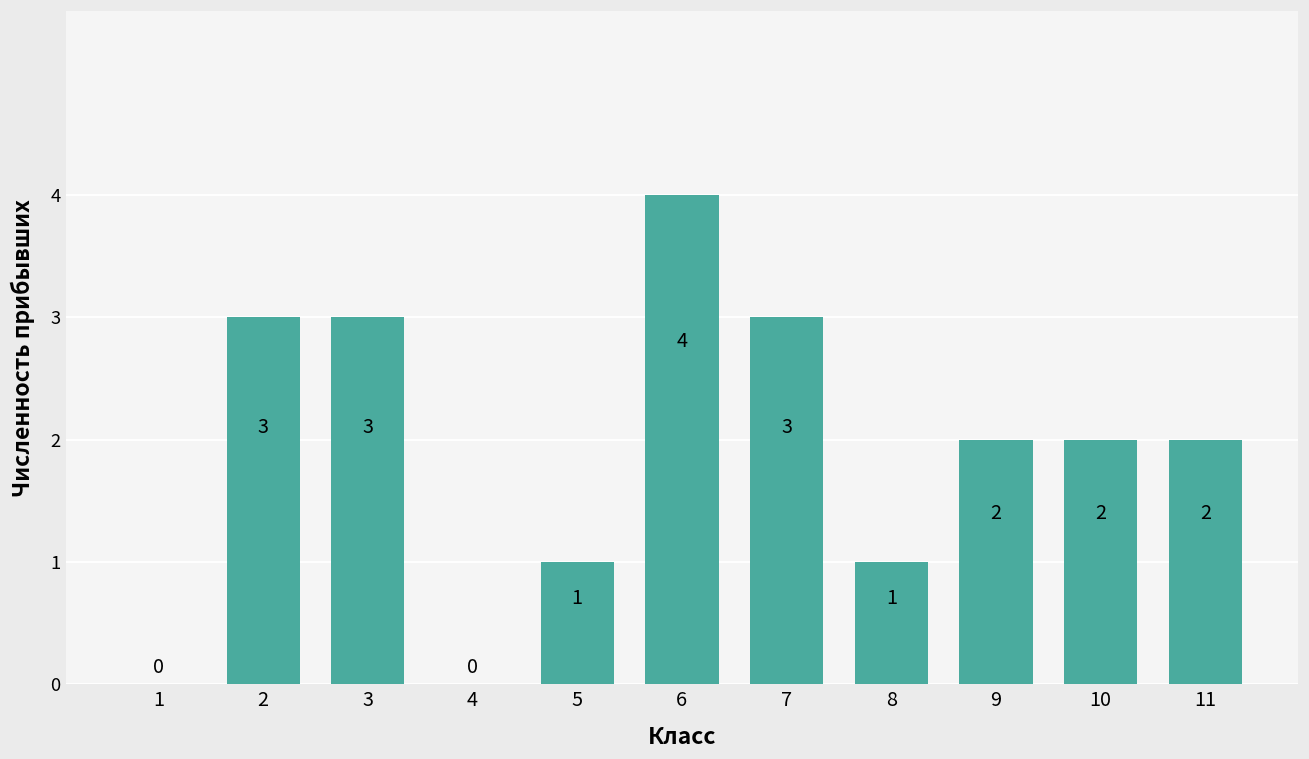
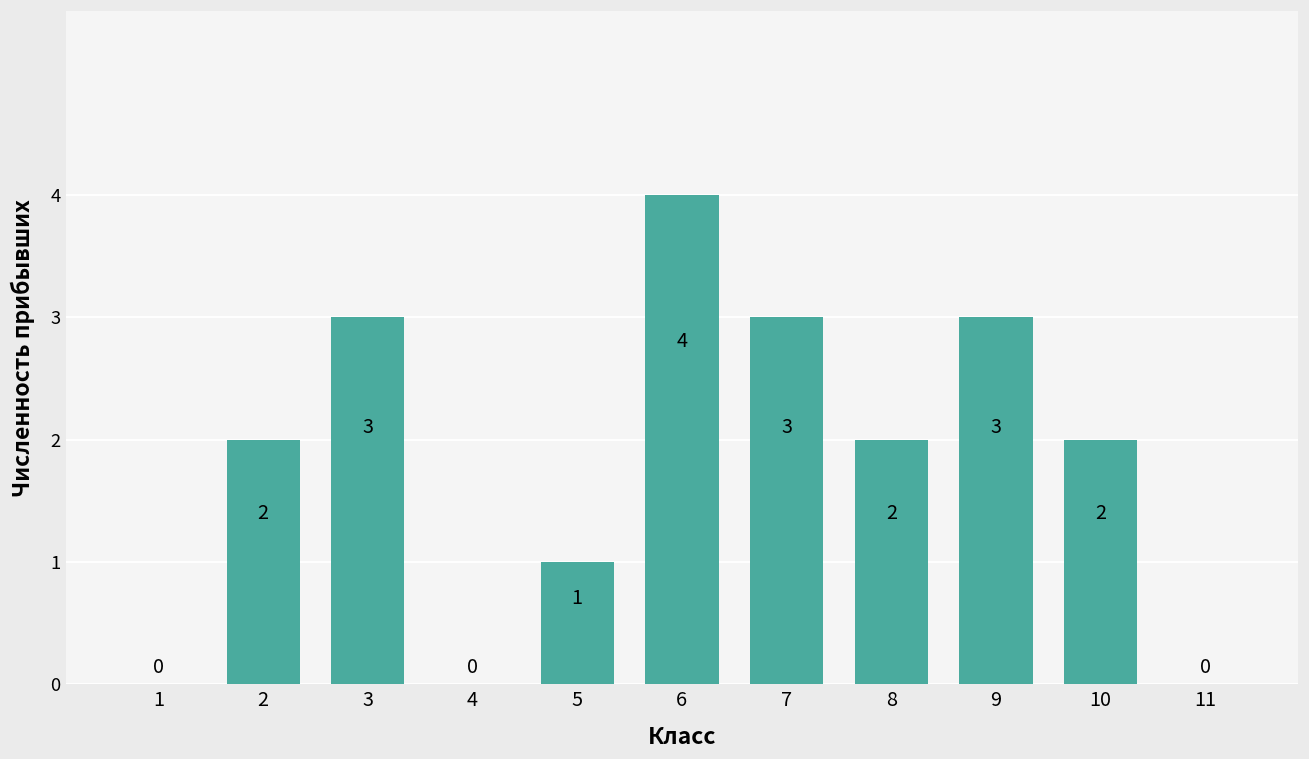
2: 3 -> 2
8: 1 -> 2
9: 2 -> 3
11: 2 -> 0
